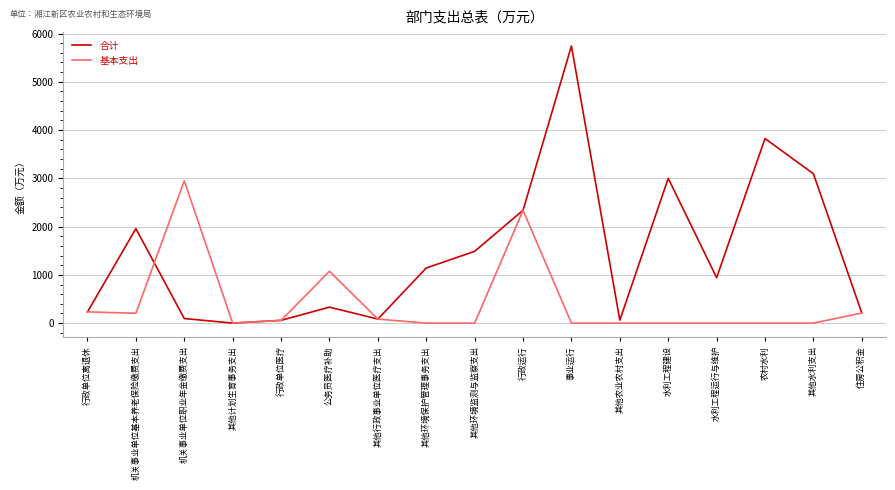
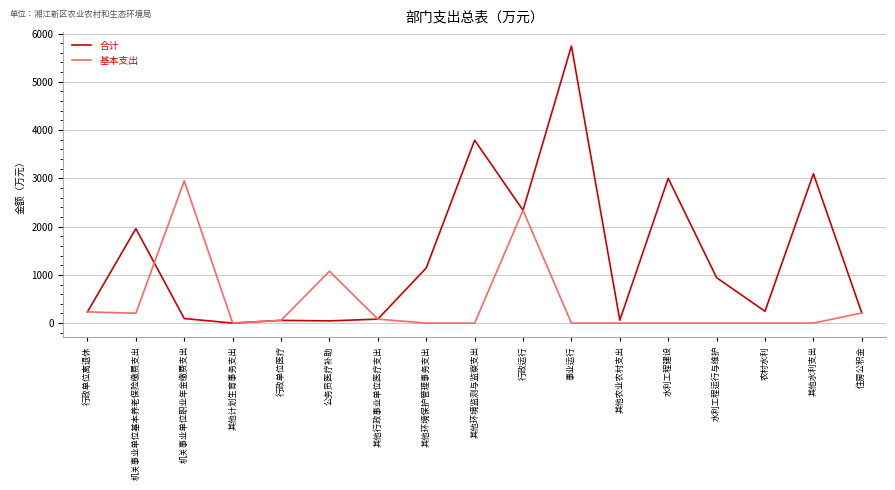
合计, 公务员医疗补助: 300 -> 0
合计, 其他环境监测与监察支出: 1500 -> 3800
合计, 农村水利: 3800 -> 200
